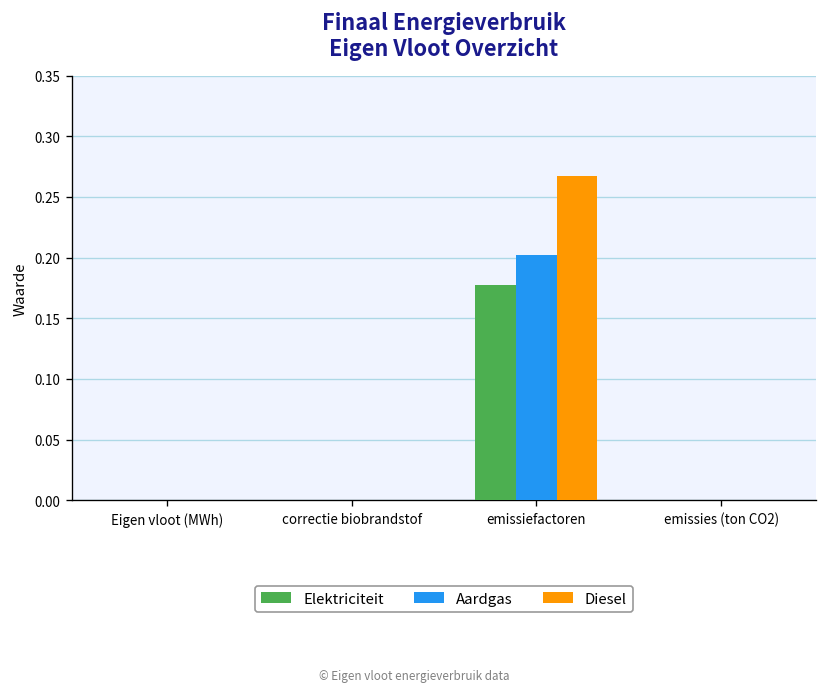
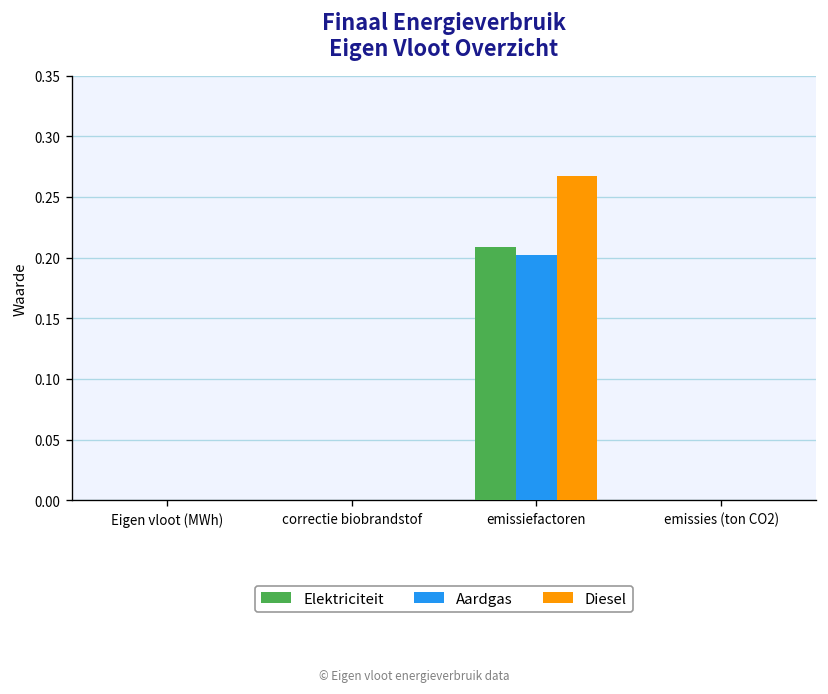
Elektriciteit, emissiefactoren: 0.178 -> 0.209
